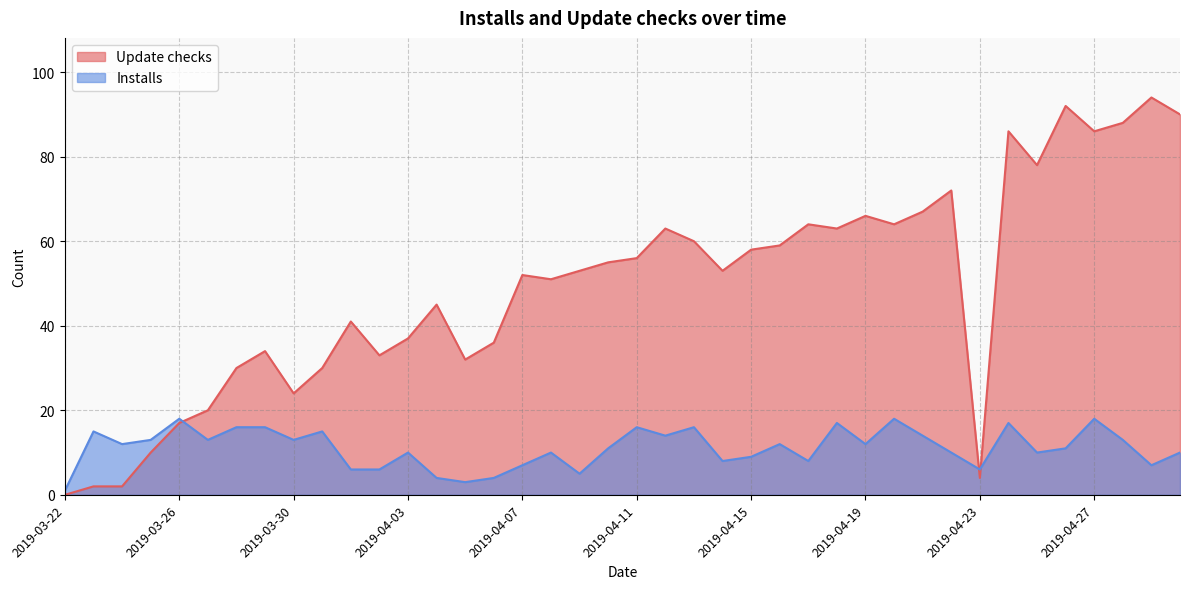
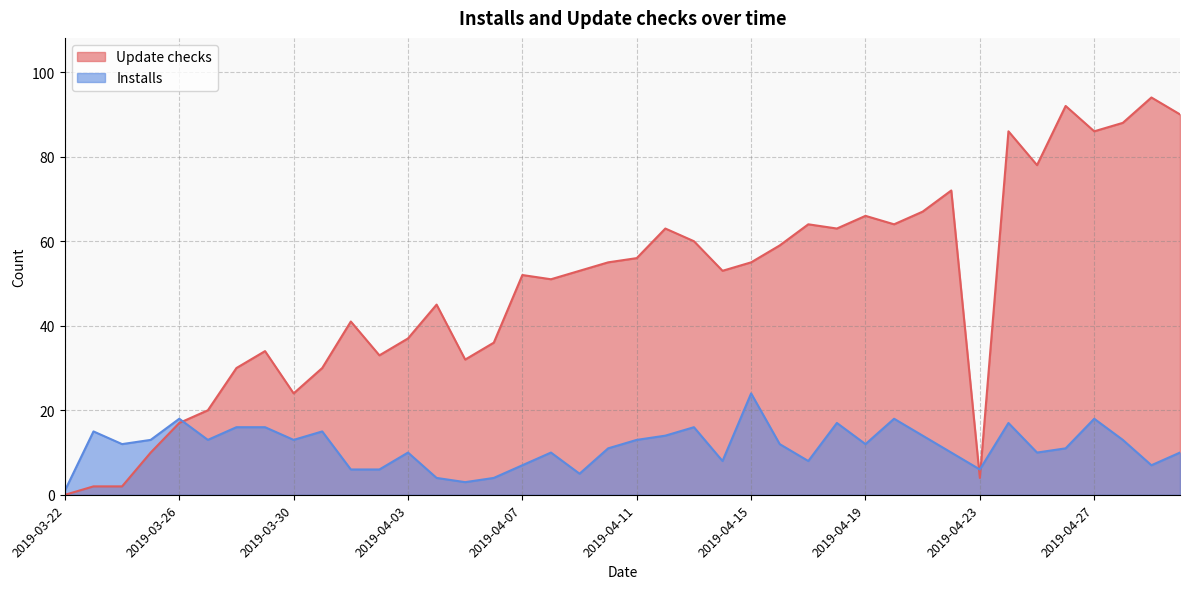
Installs, 2019-04-11: 16 -> 13
Update checks, 2019-04-15: 58 -> 55
Installs, 2019-04-15: 9 -> 24
